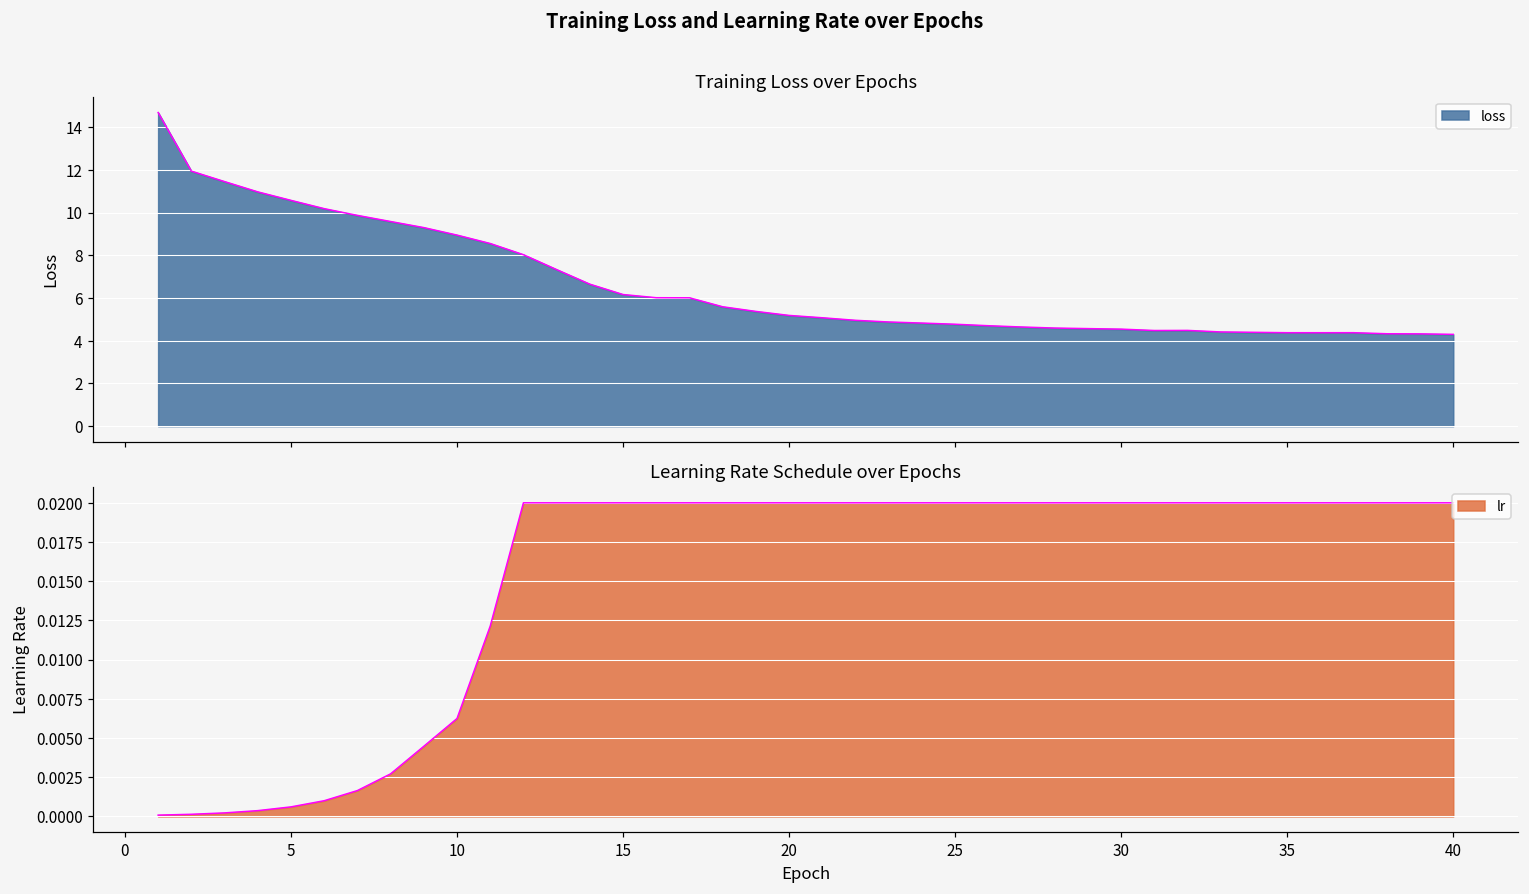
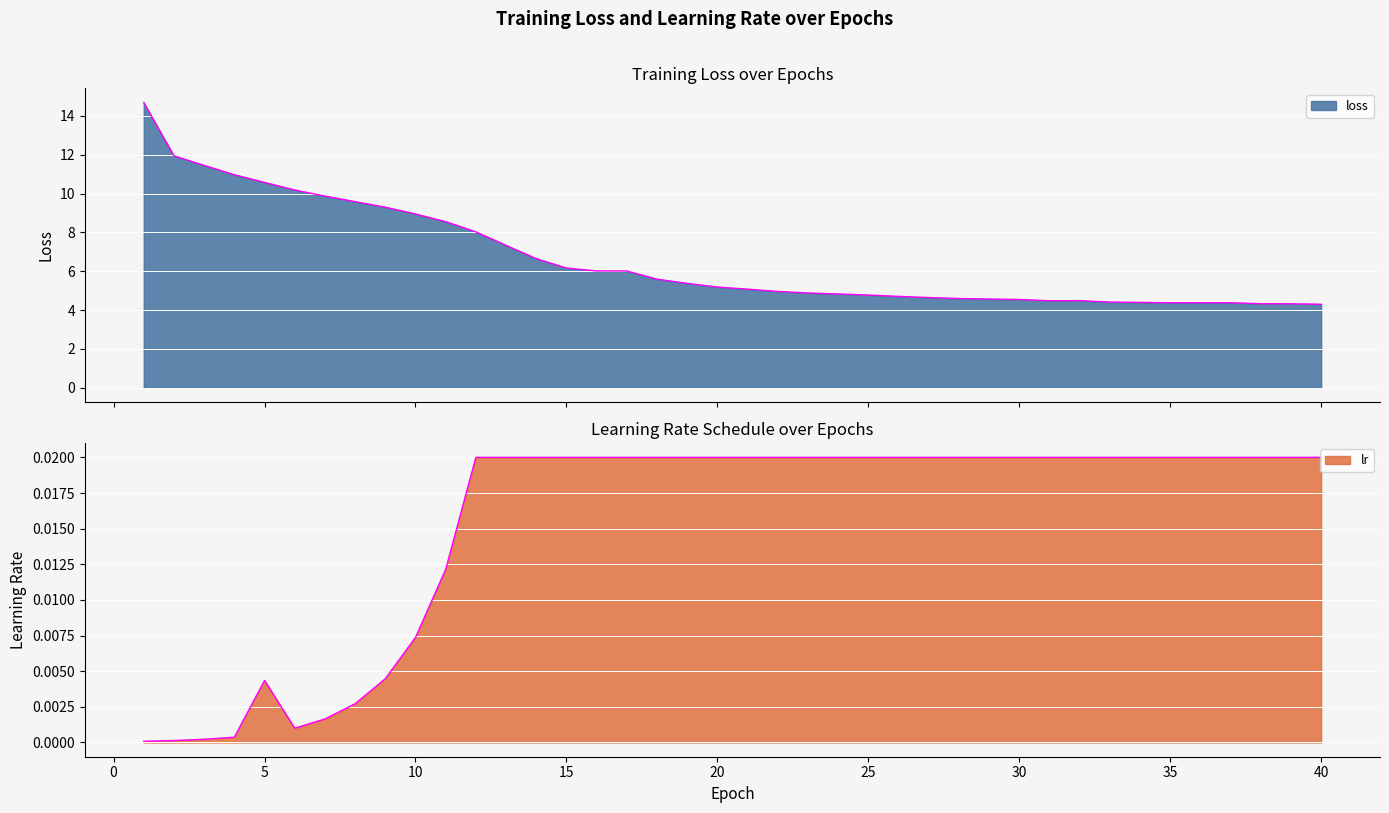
Learning Rate Schedule over Epochs, 5: 0.0006 -> 0.0043
Learning Rate Schedule over Epochs, 10: 0.0062 -> 0.0074
